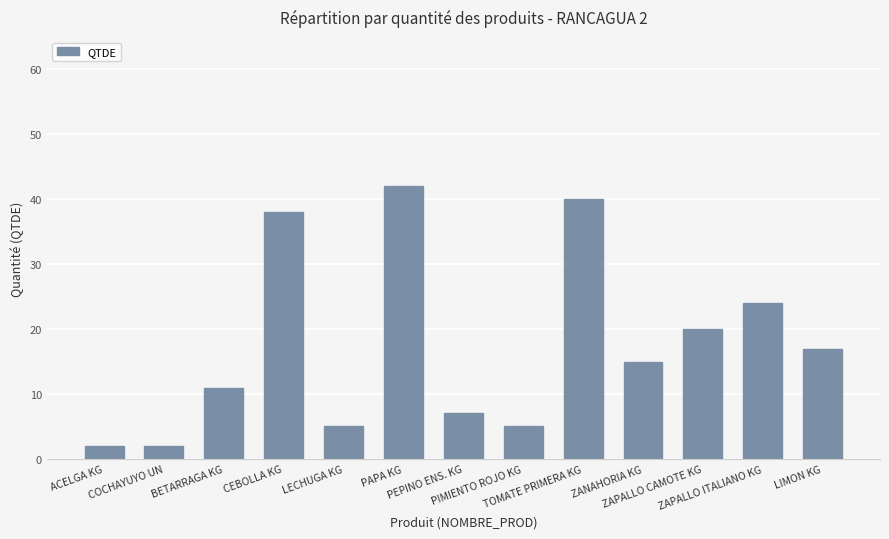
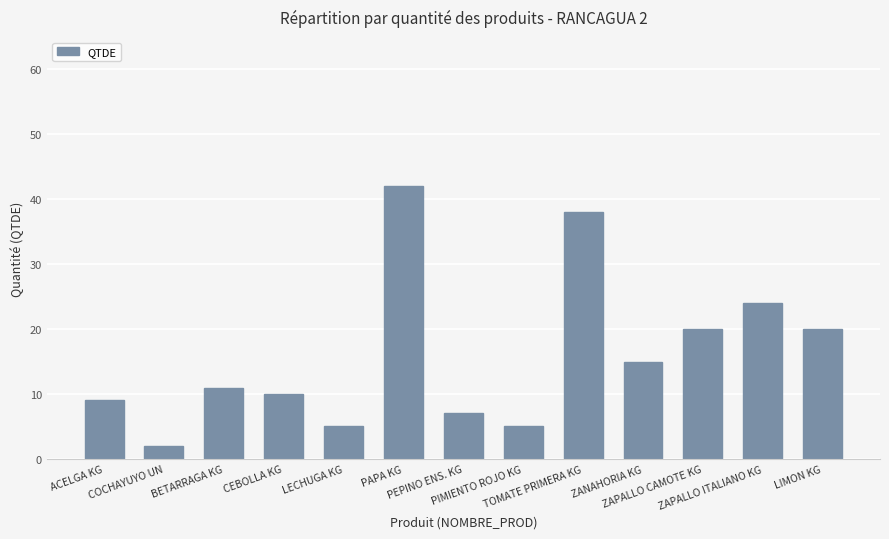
ACELGA KG: 2 -> 9
CEBOLLA KG: 38 -> 10
TOMATE PRIMERA KG: 40 -> 38
LIMON KG: 17 -> 20
